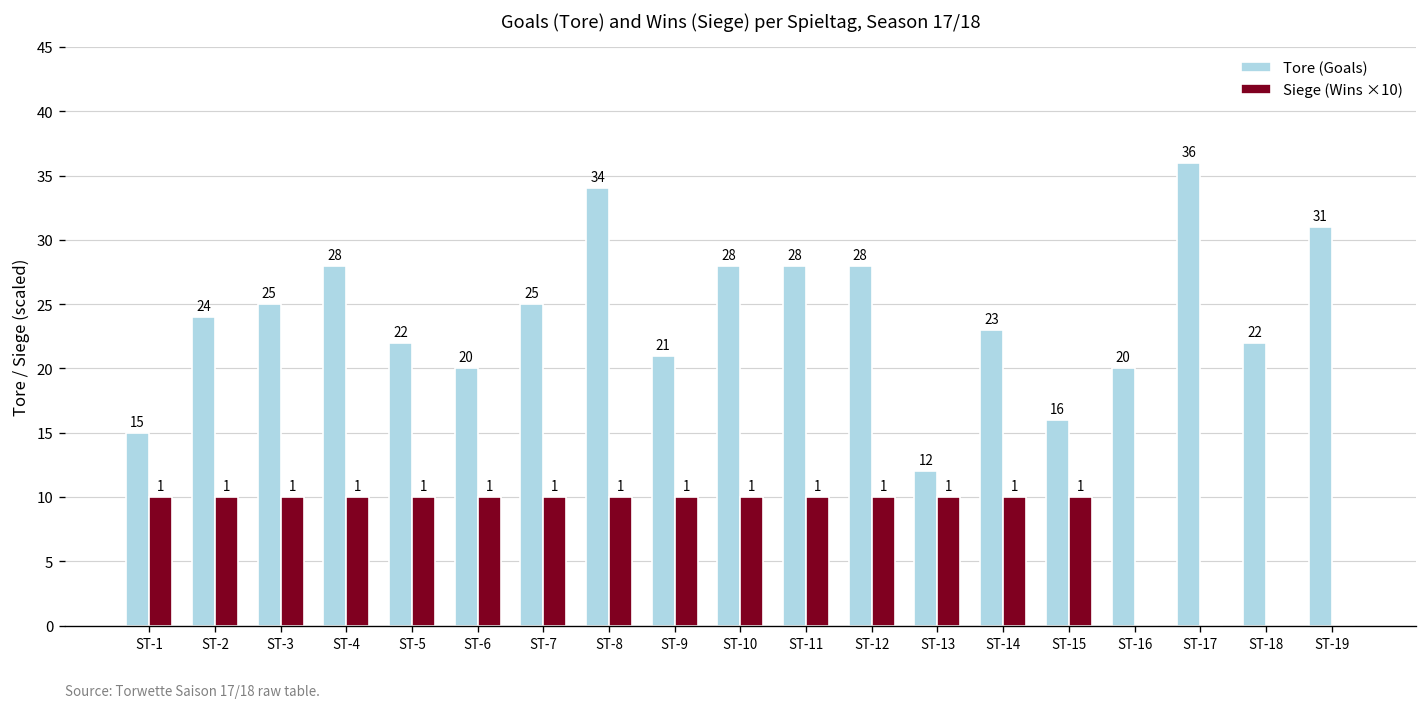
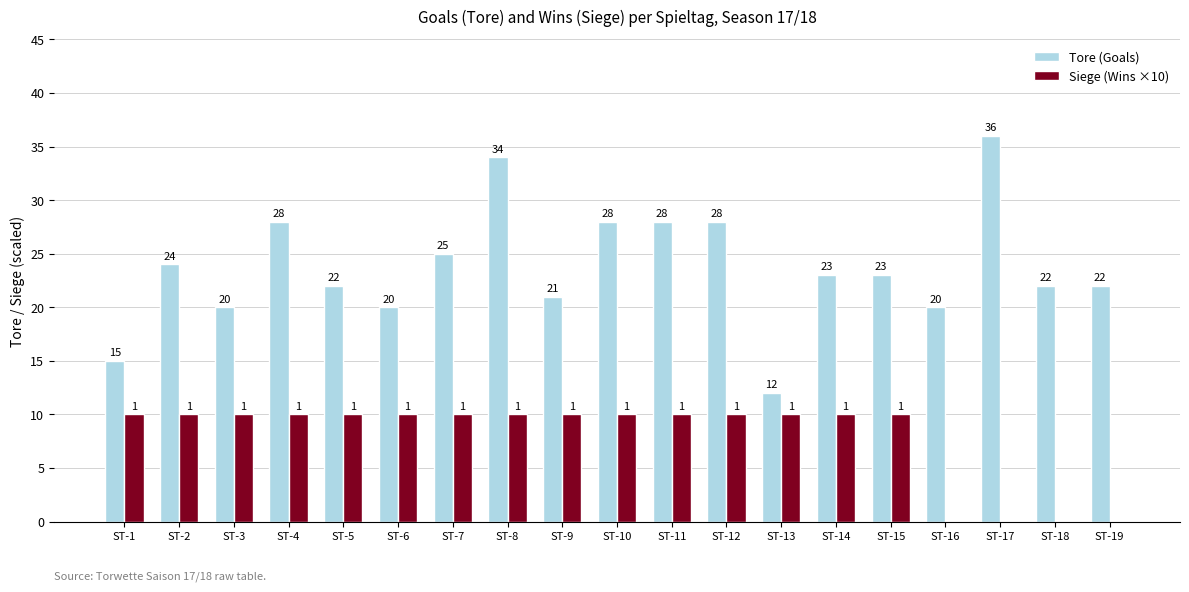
Tore (Goals), ST-3: 25 -> 20
Tore (Goals), ST-15: 16 -> 23
Tore (Goals), ST-19: 31 -> 22
